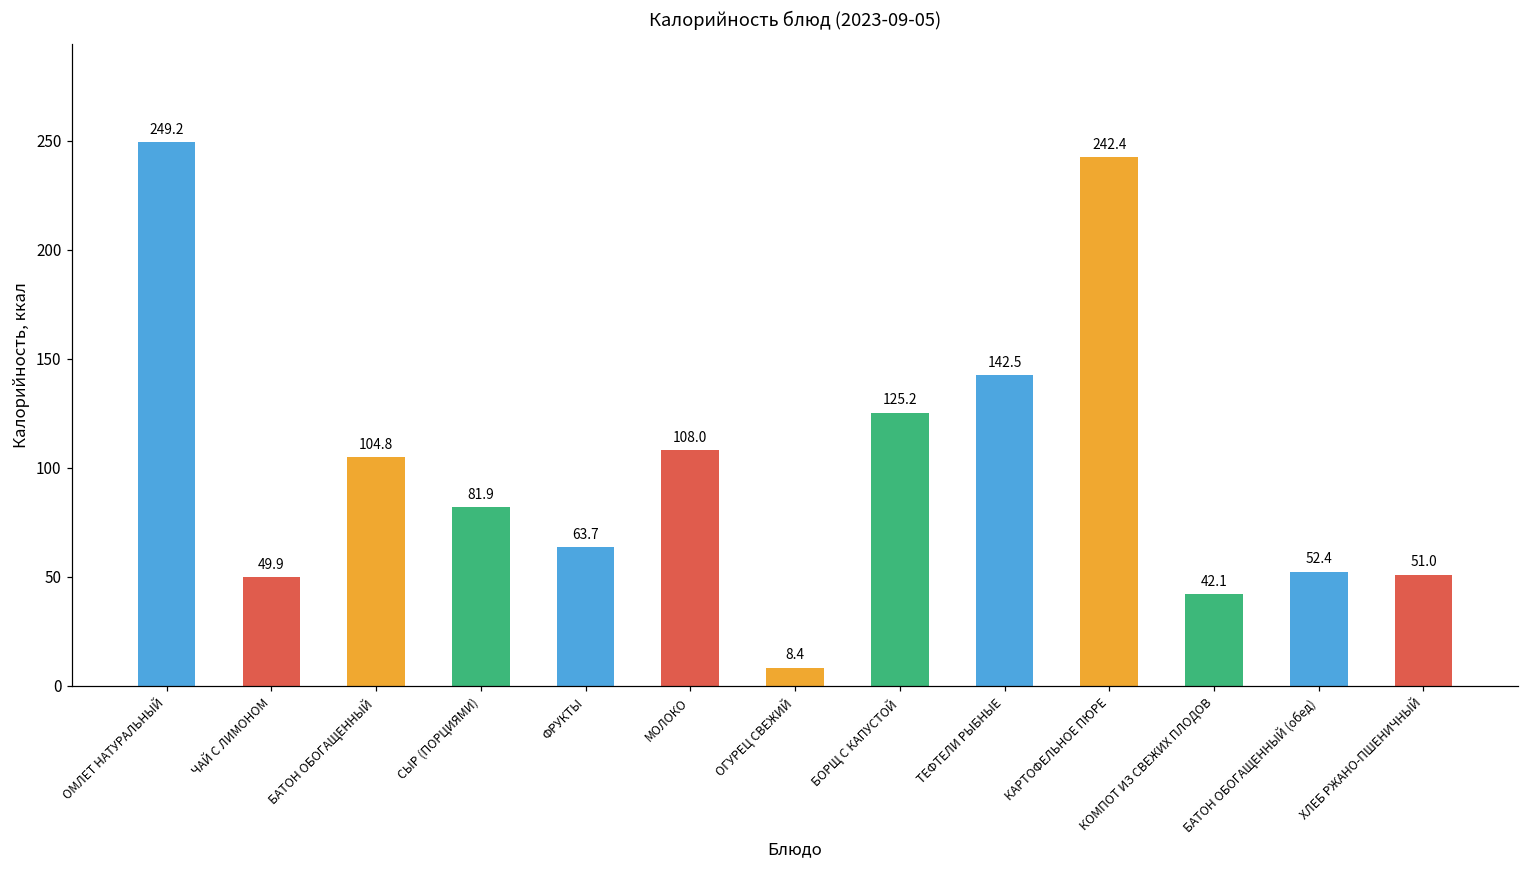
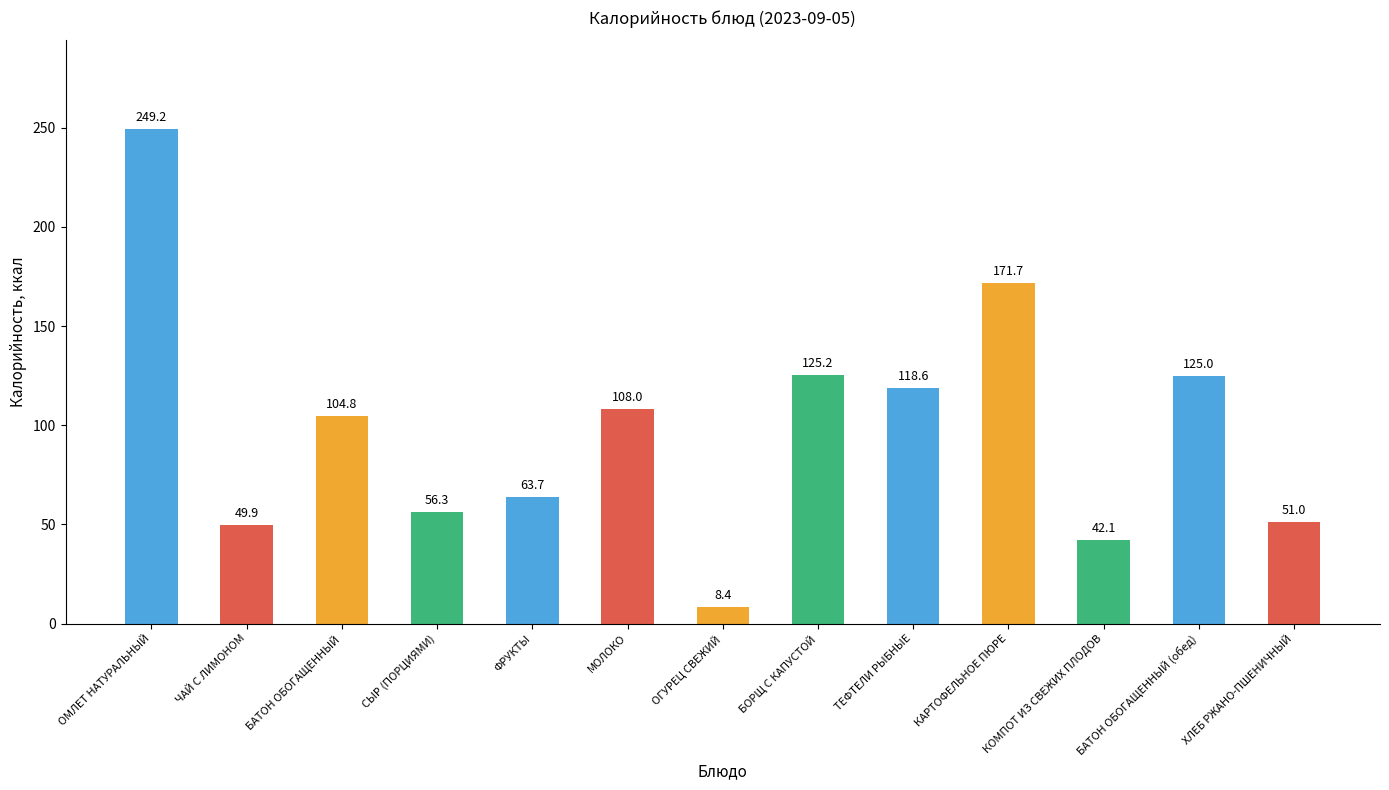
СЫР (ПОРЦИЯМИ): 81.9 -> 56.3
ТЕФТЕЛИ РЫБНЫЕ: 142.5 -> 118.6
КАРТОФЕЛЬНОЕ ПЮРЕ: 242.4 -> 171.7
БАТОН ОБОГАЩЕННЫЙ (обед): 52.4 -> 125.0
